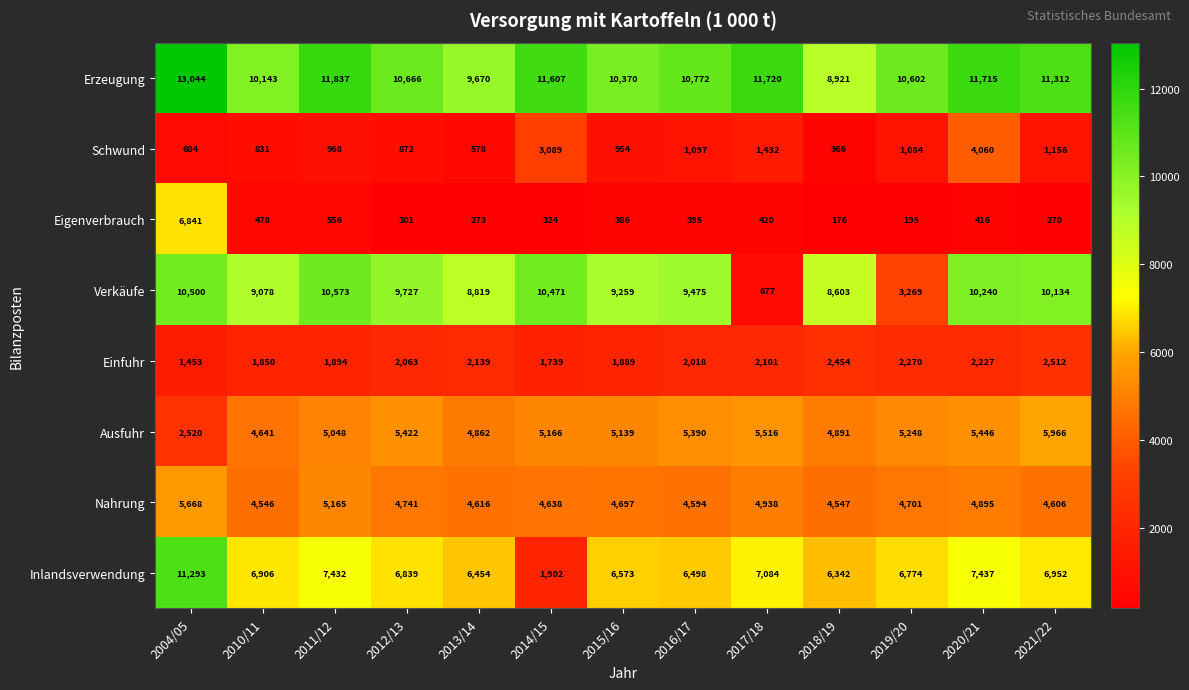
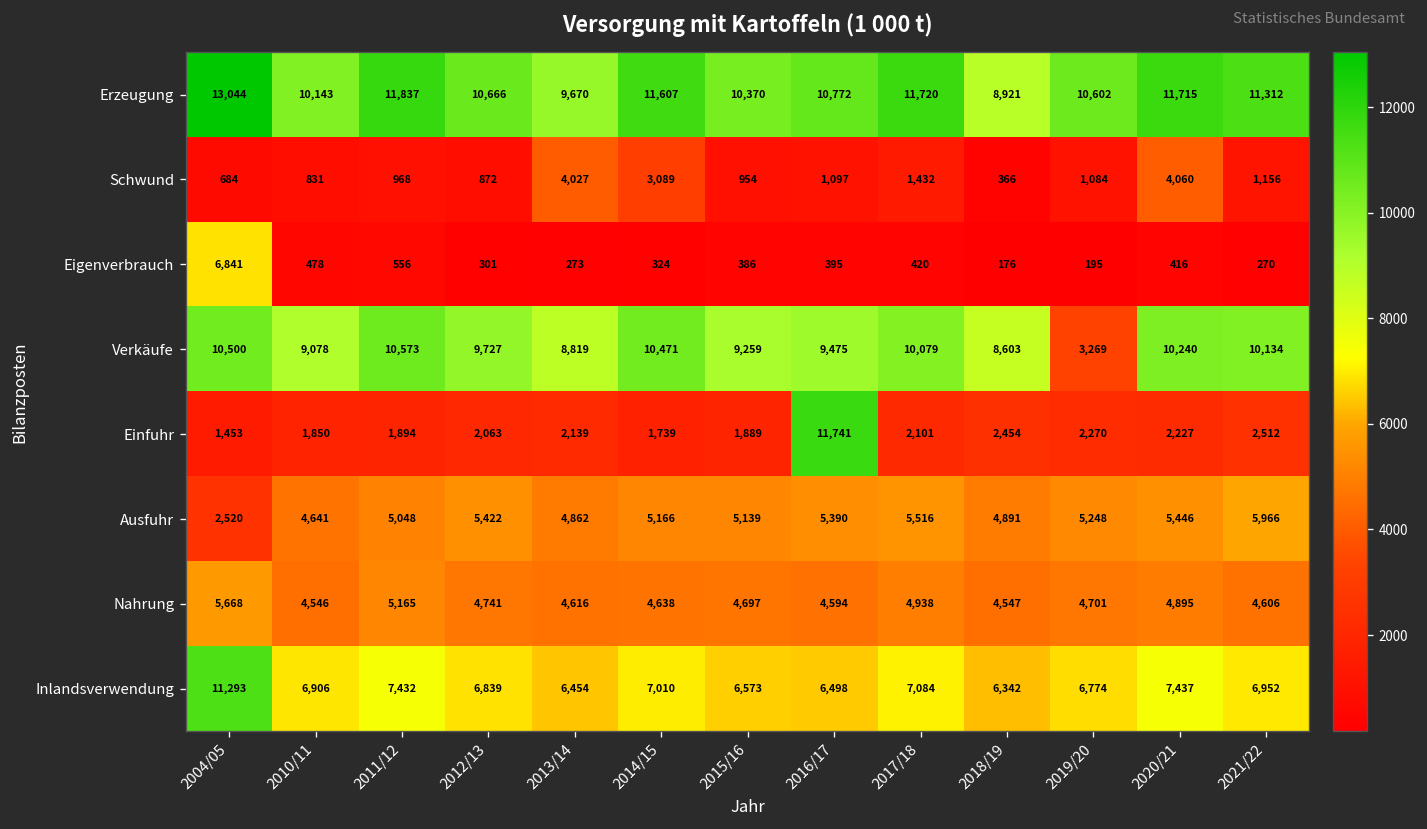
Schwund, 2013/14: 578 -> 4,027
Verkäufe, 2017/18: 677 -> 10,079
Einfuhr, 2016/17: 2,018 -> 11,741
Inlandsverwendung, 2014/15: 1,902 -> 7,010
